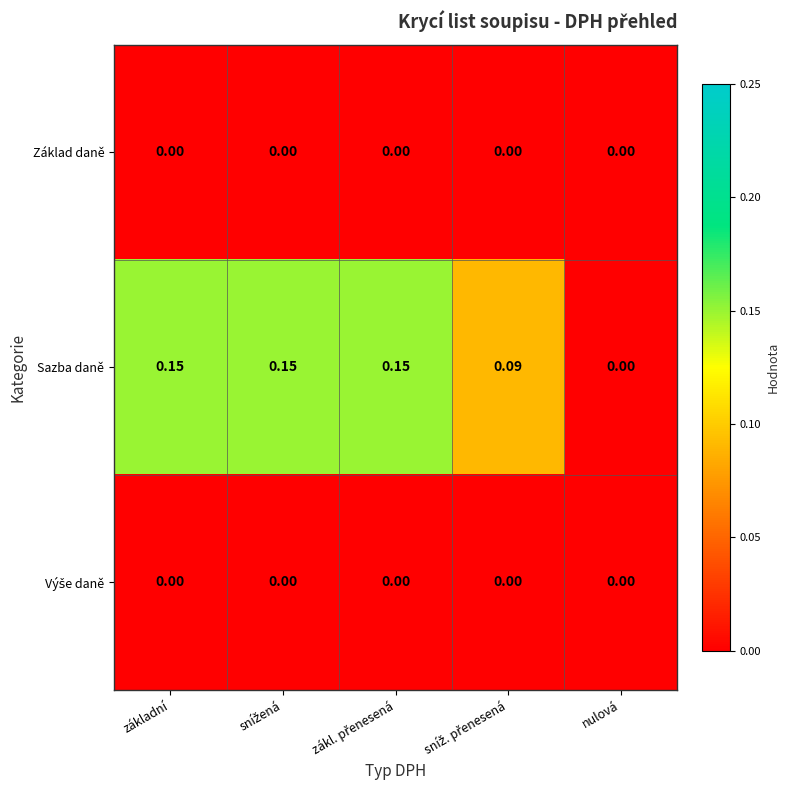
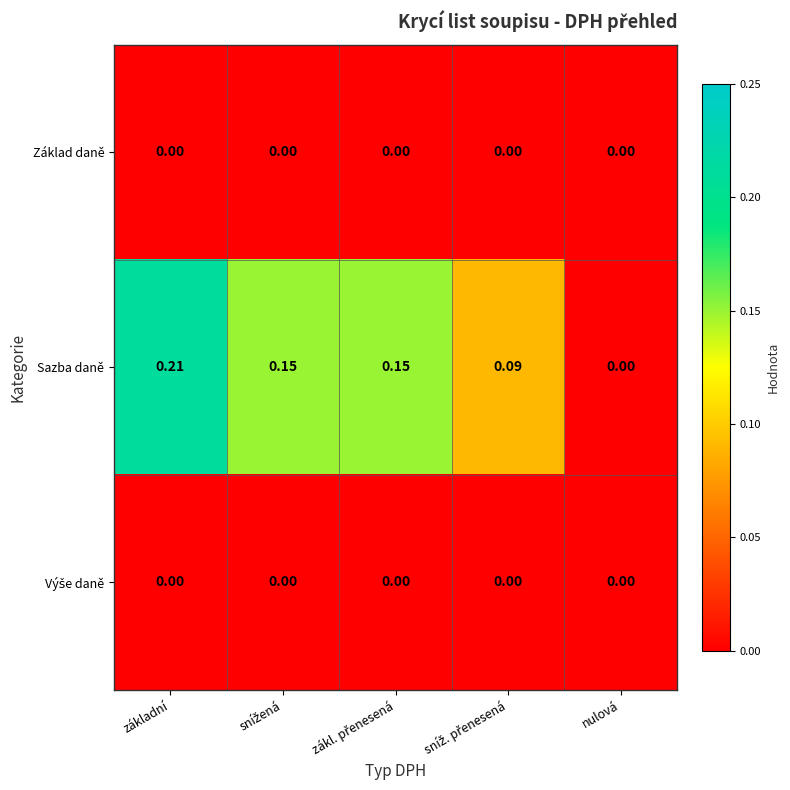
Sazba daně, základní: 0.15 -> 0.21
